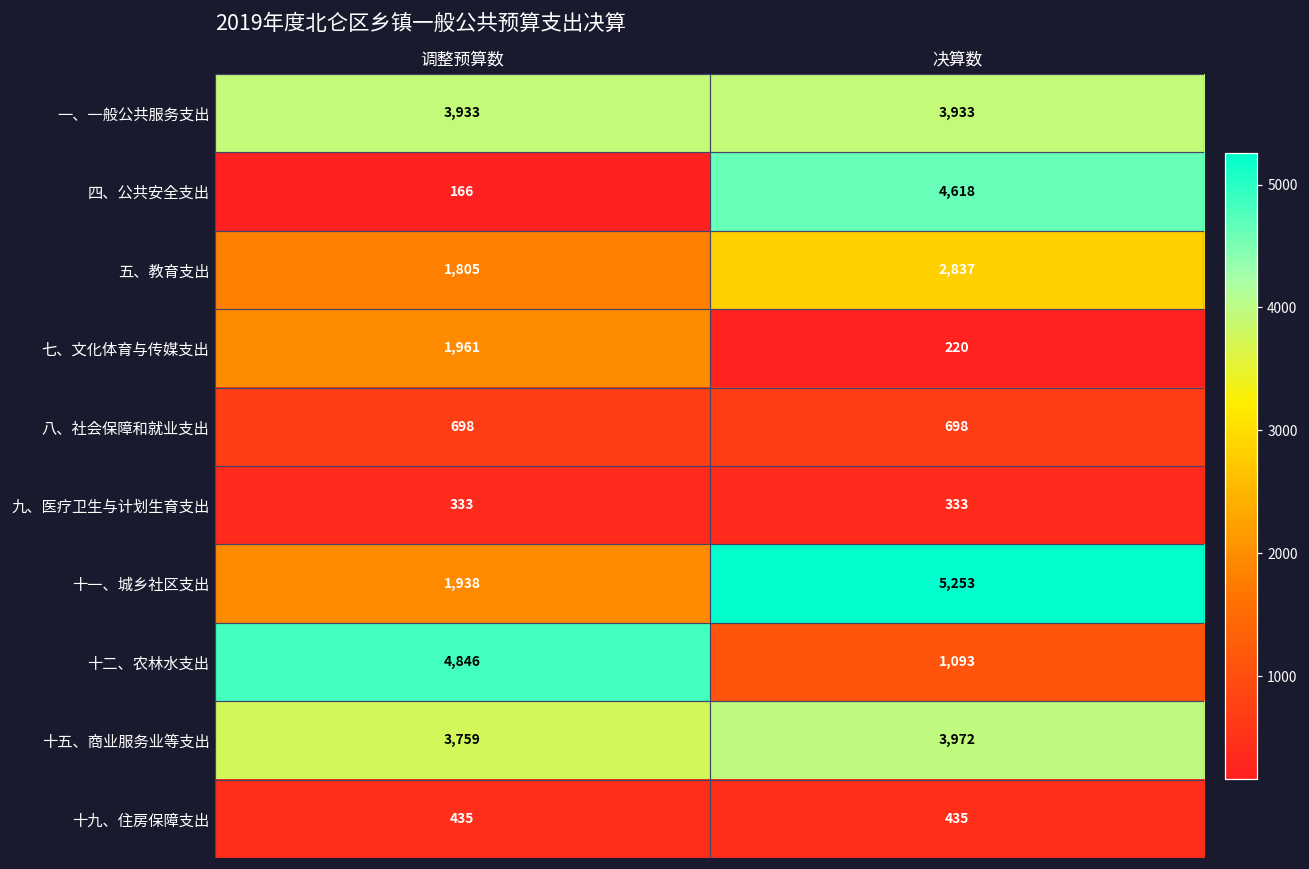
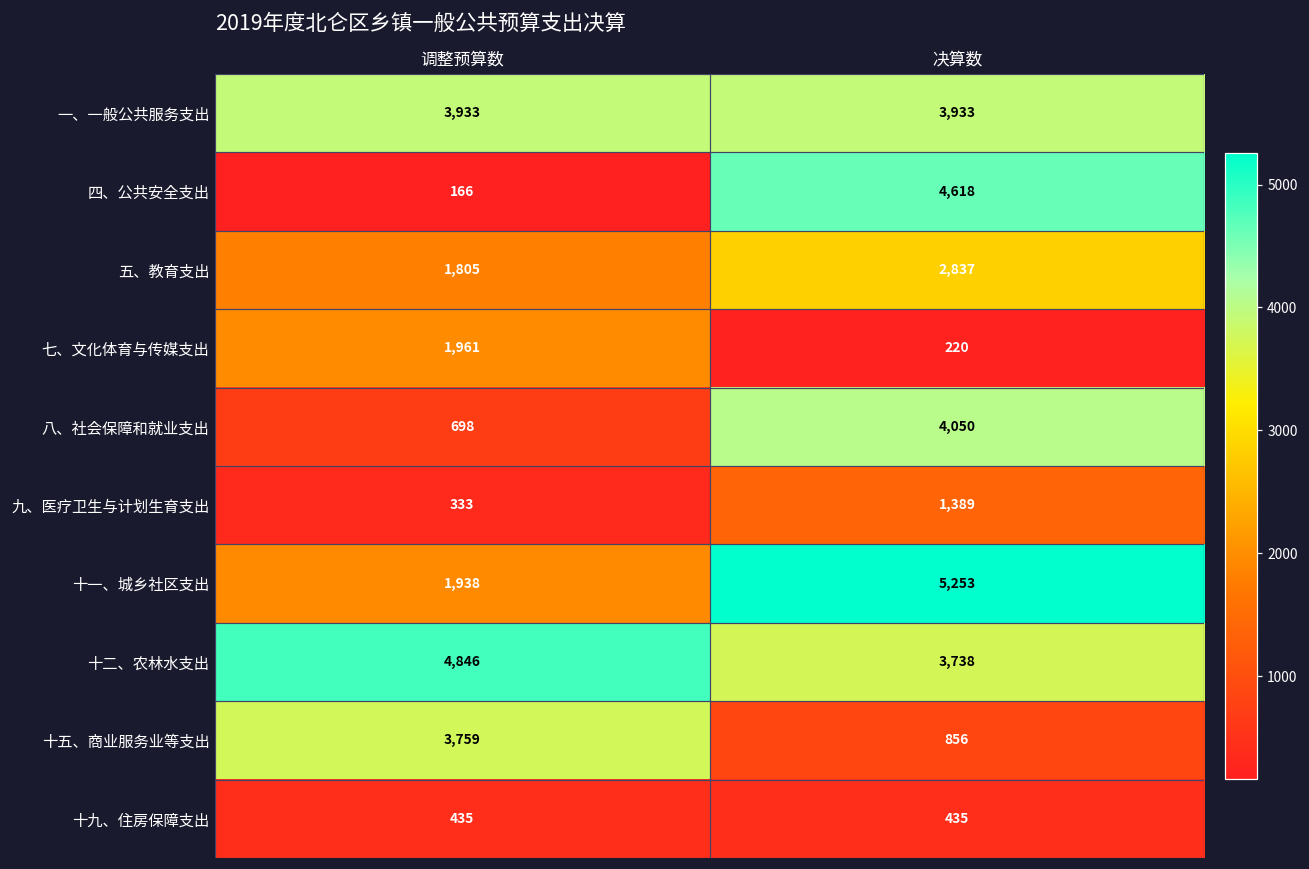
八、社会保障和就业支出, 决算数: 698 -> 4,050
九、医疗卫生与计划生育支出, 决算数: 333 -> 1,389
十二、农林水支出, 决算数: 1,093 -> 3,738
十五、商业服务业等支出, 决算数: 3,972 -> 856
